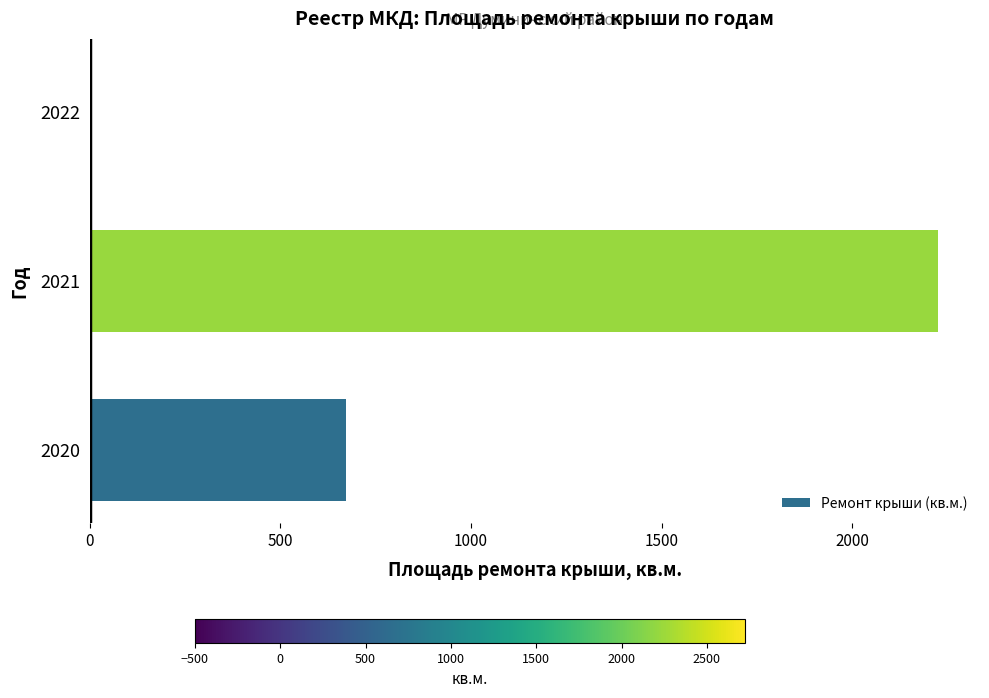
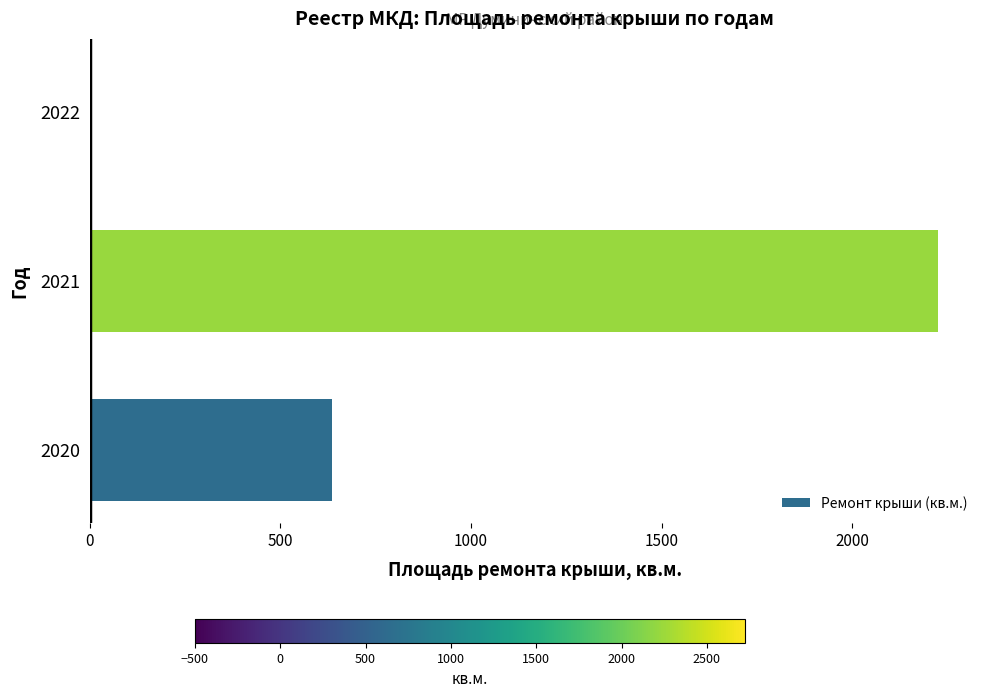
2020: 670 -> 640
